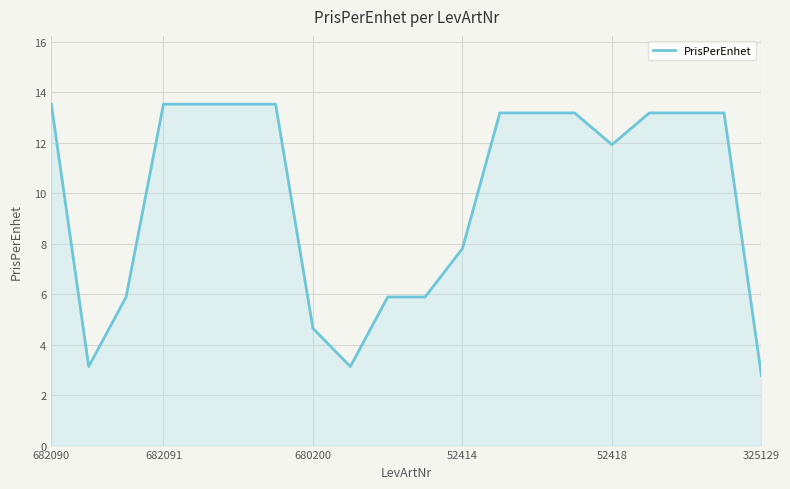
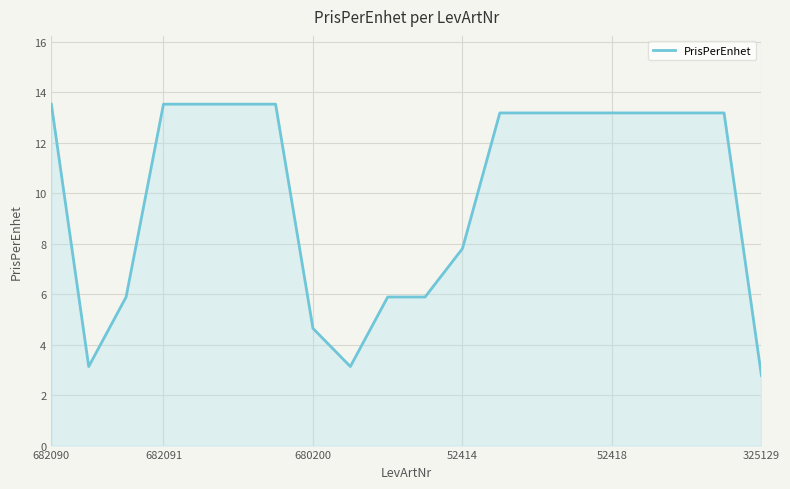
52418: 11.9 -> 13.2
